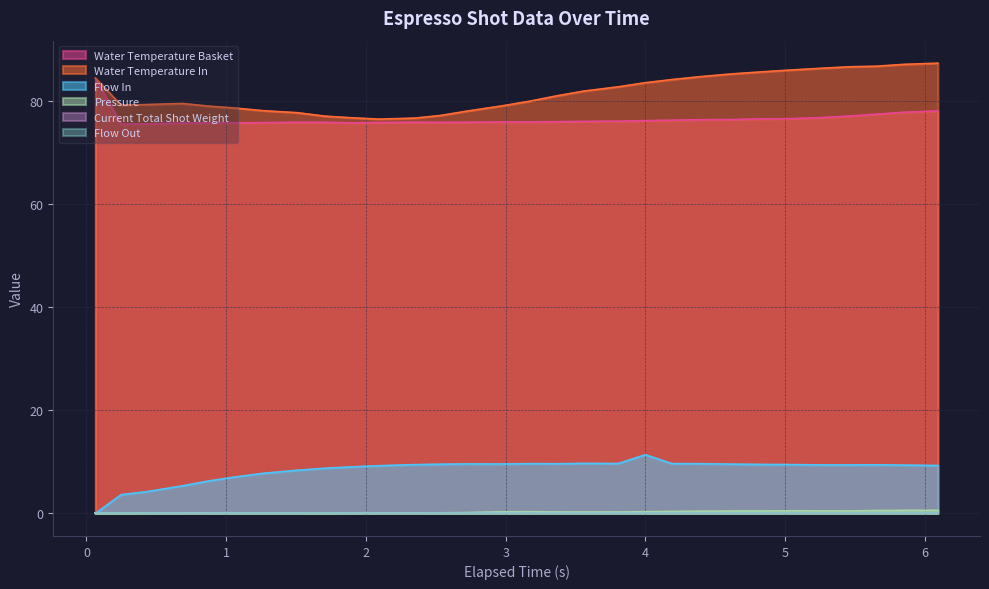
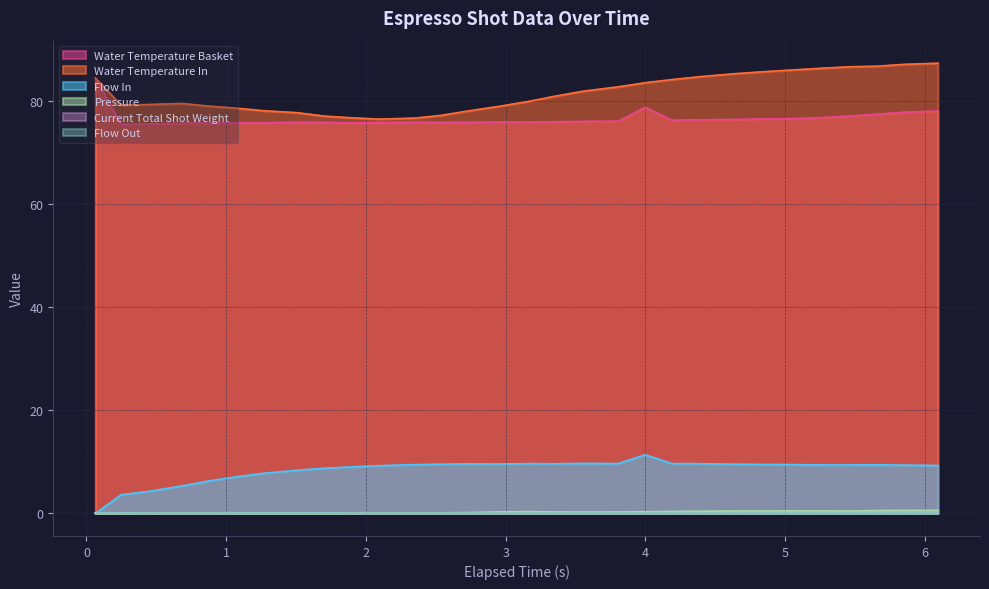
Water Temperature Basket, 4: 76 -> 79
